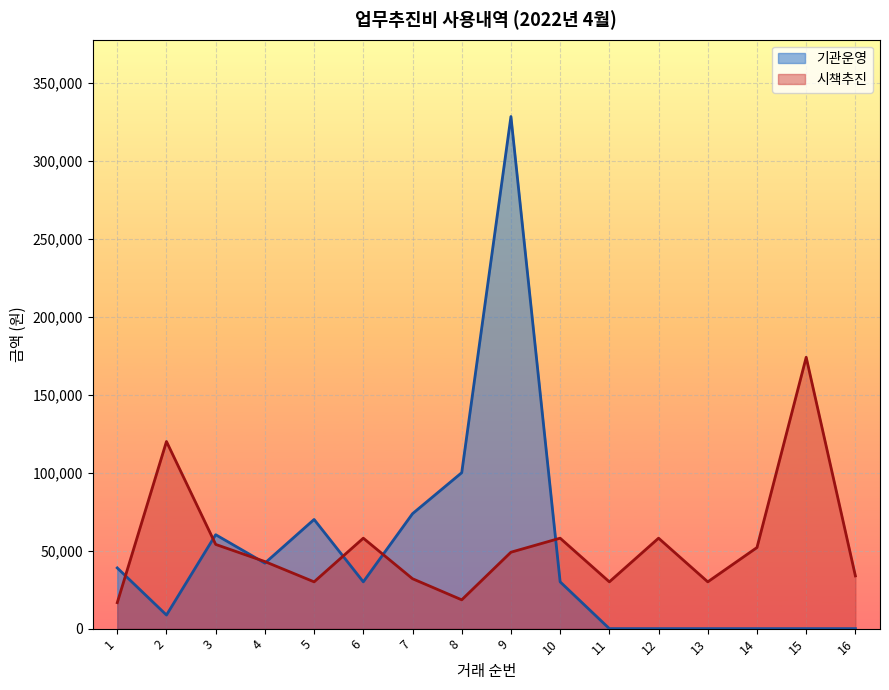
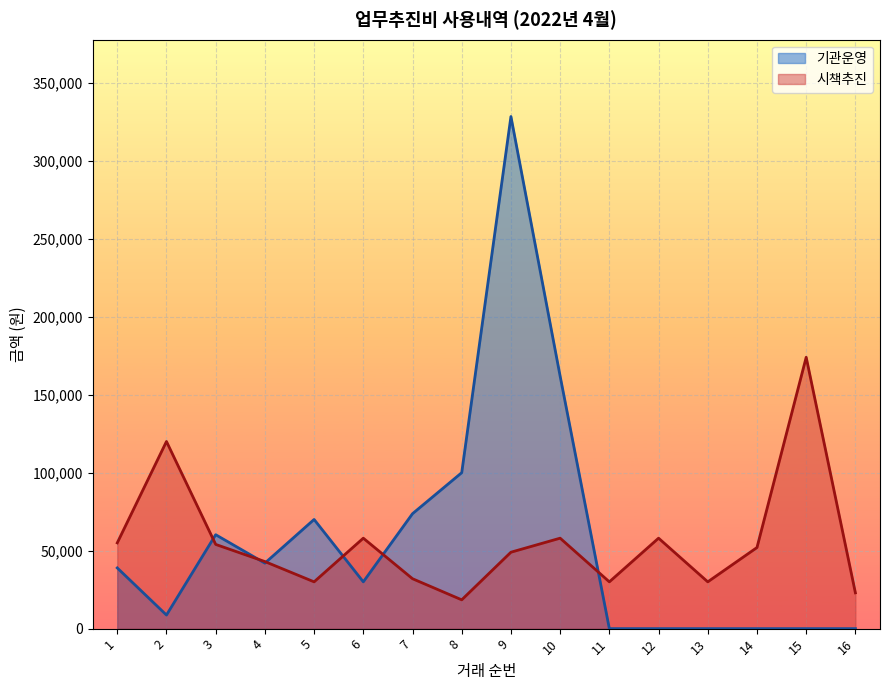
시책추진, 1: 17,000 -> 55,000
기관운영, 10: 30,000 -> 162,000
시책추진, 16: 34,000 -> 23,000
